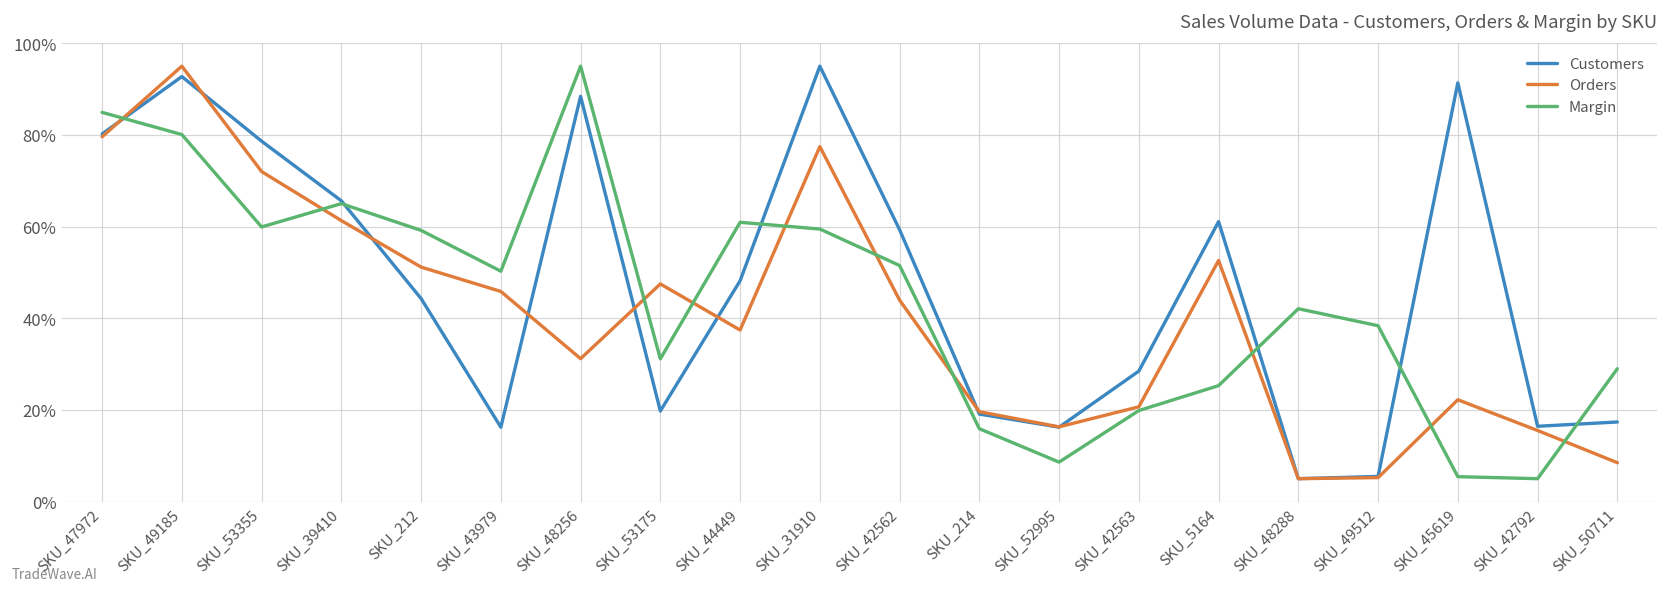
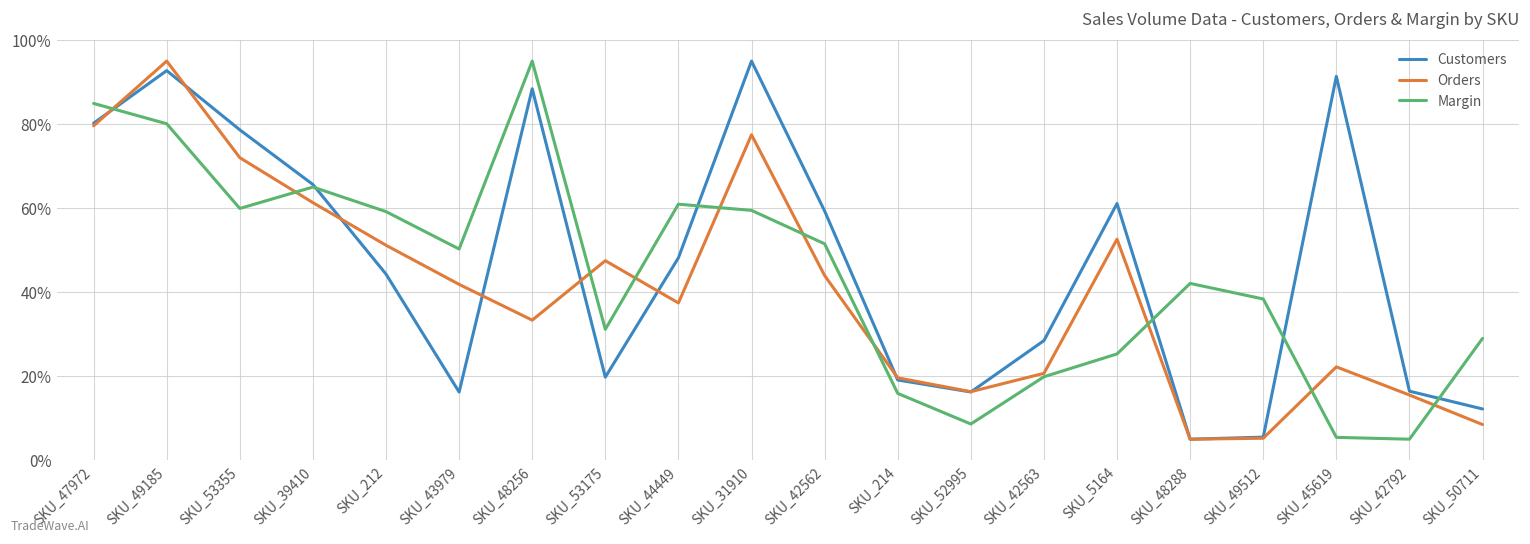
Orders, SKU_43979: 46% -> 42%
Orders, SKU_48256: 31% -> 33%
Customers, SKU_50711: 17% -> 12%
